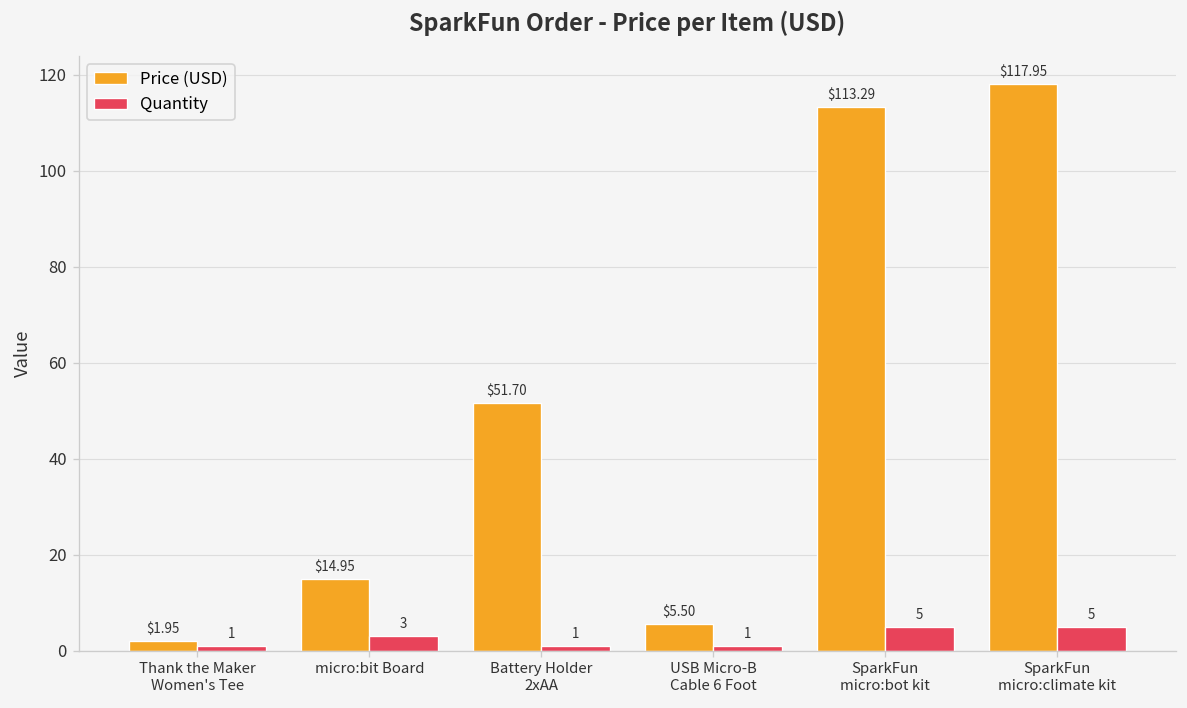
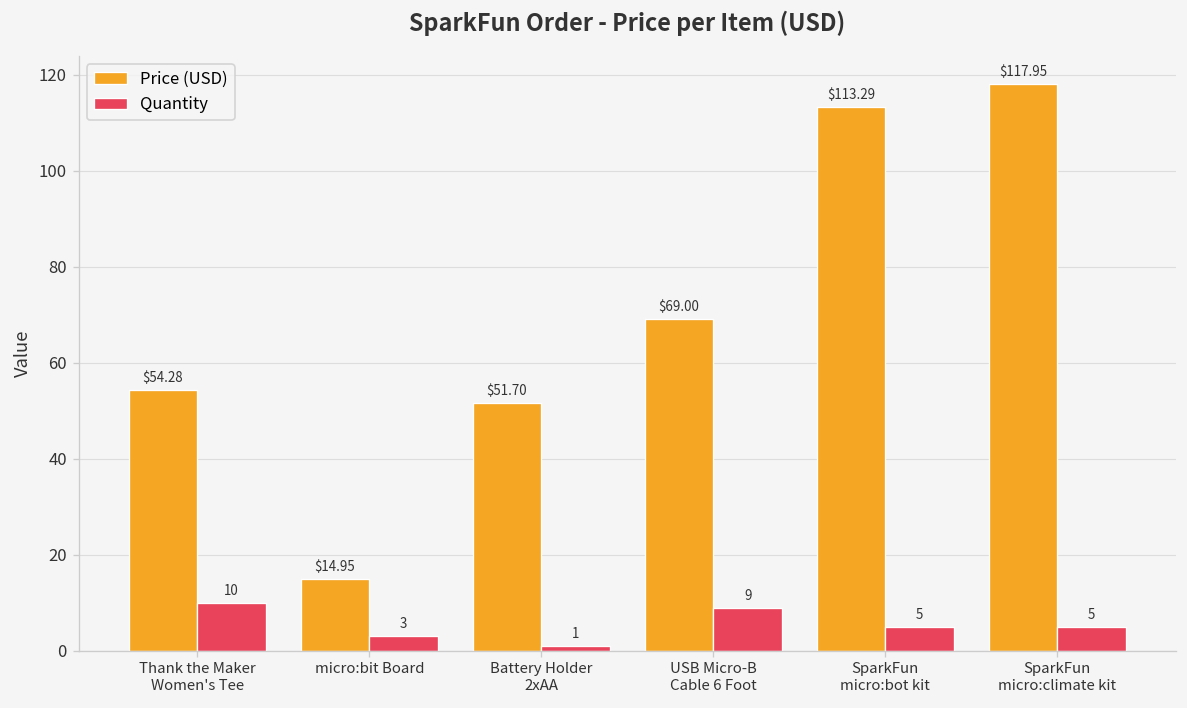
Price (USD), Thank the Maker Women's Tee: $1.95 -> $54.28
Quantity, Thank the Maker Women's Tee: 1 -> 10
Price (USD), USB Micro-B Cable 6 Foot: $5.50 -> $69.00
Quantity, USB Micro-B Cable 6 Foot: 1 -> 9
